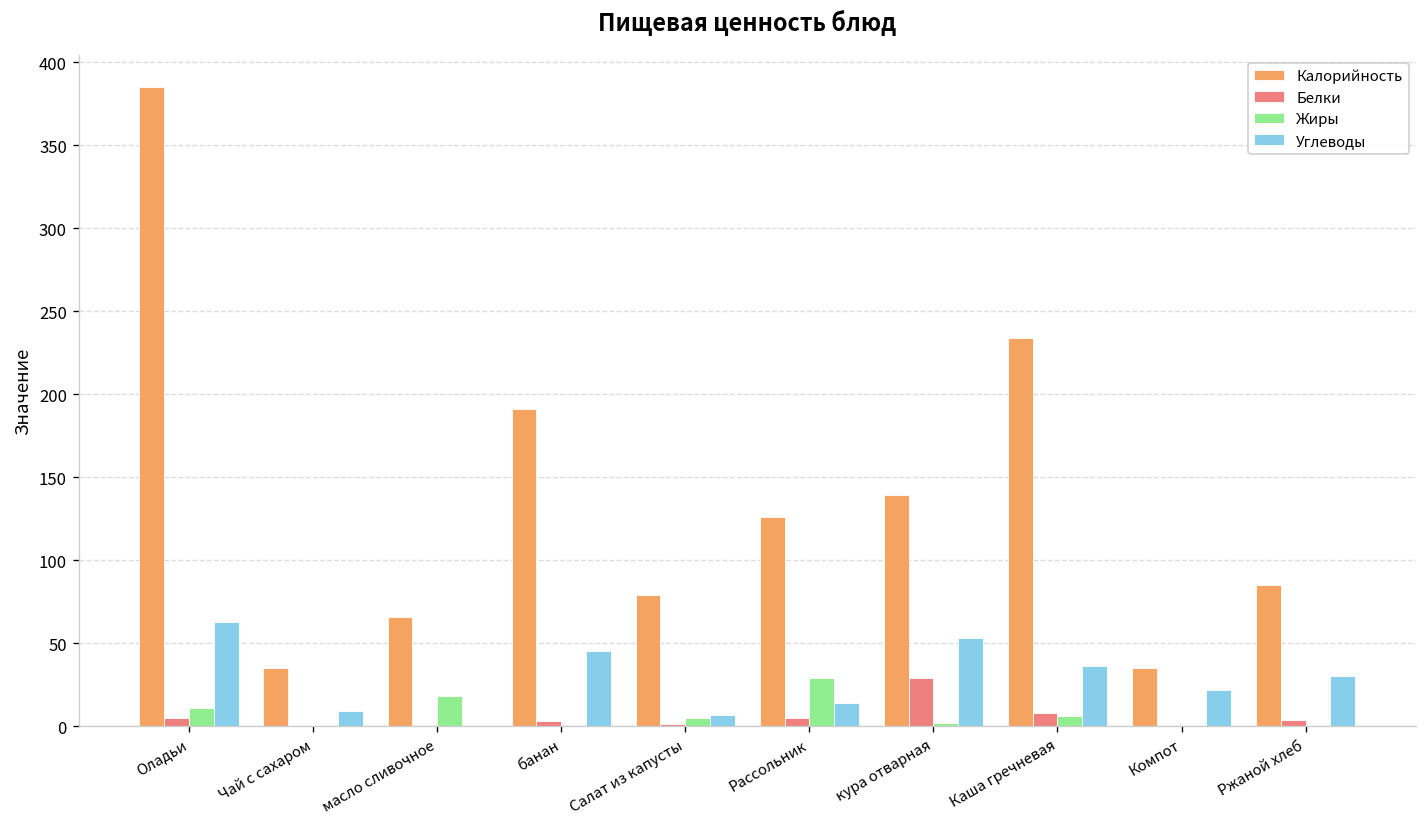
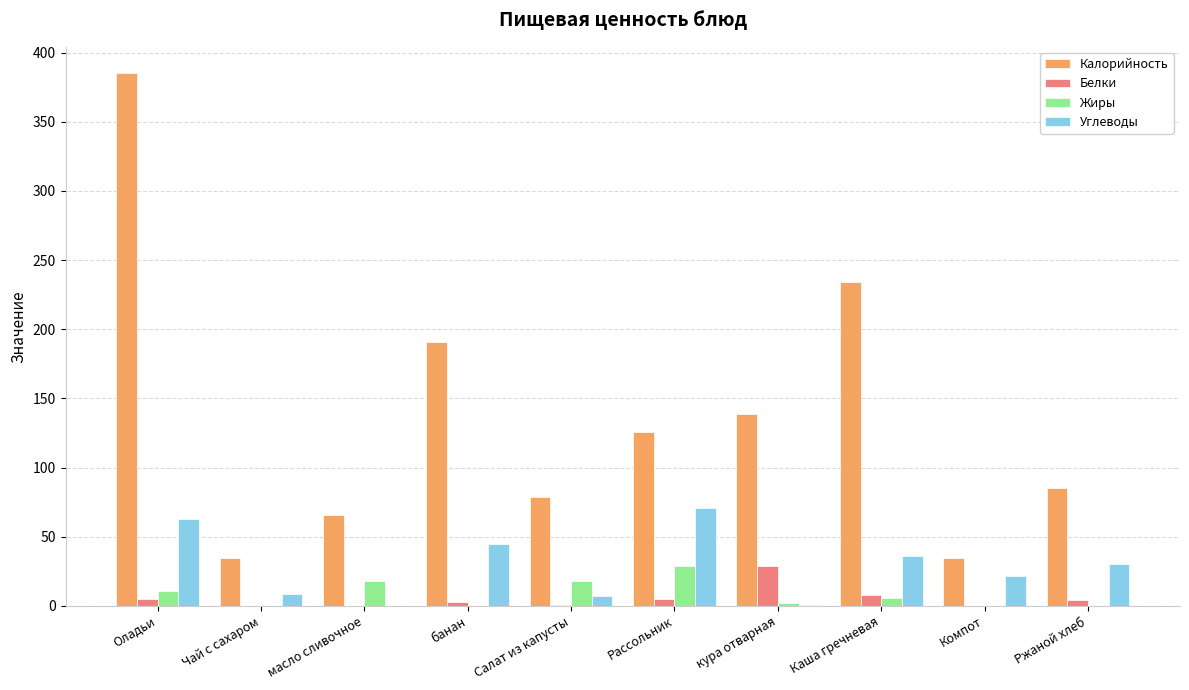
Жиры, Салат из капусты: 5 -> 18
Углеводы, Рассольник: 14 -> 71
Углеводы, кура отварная: 53 -> 1
